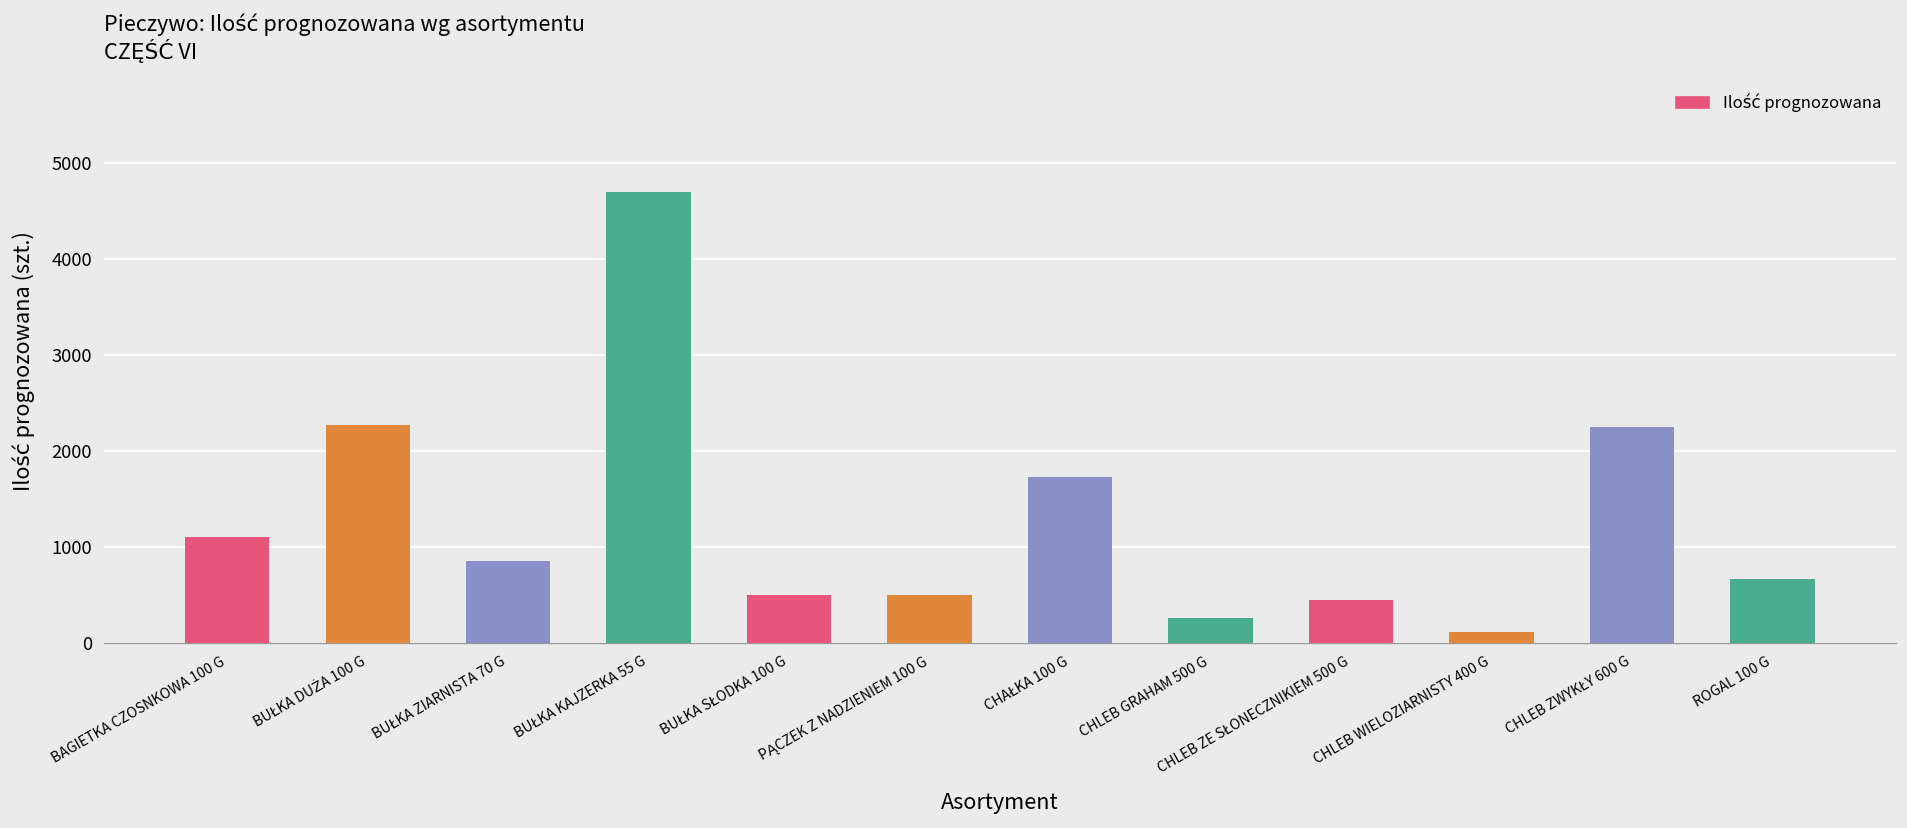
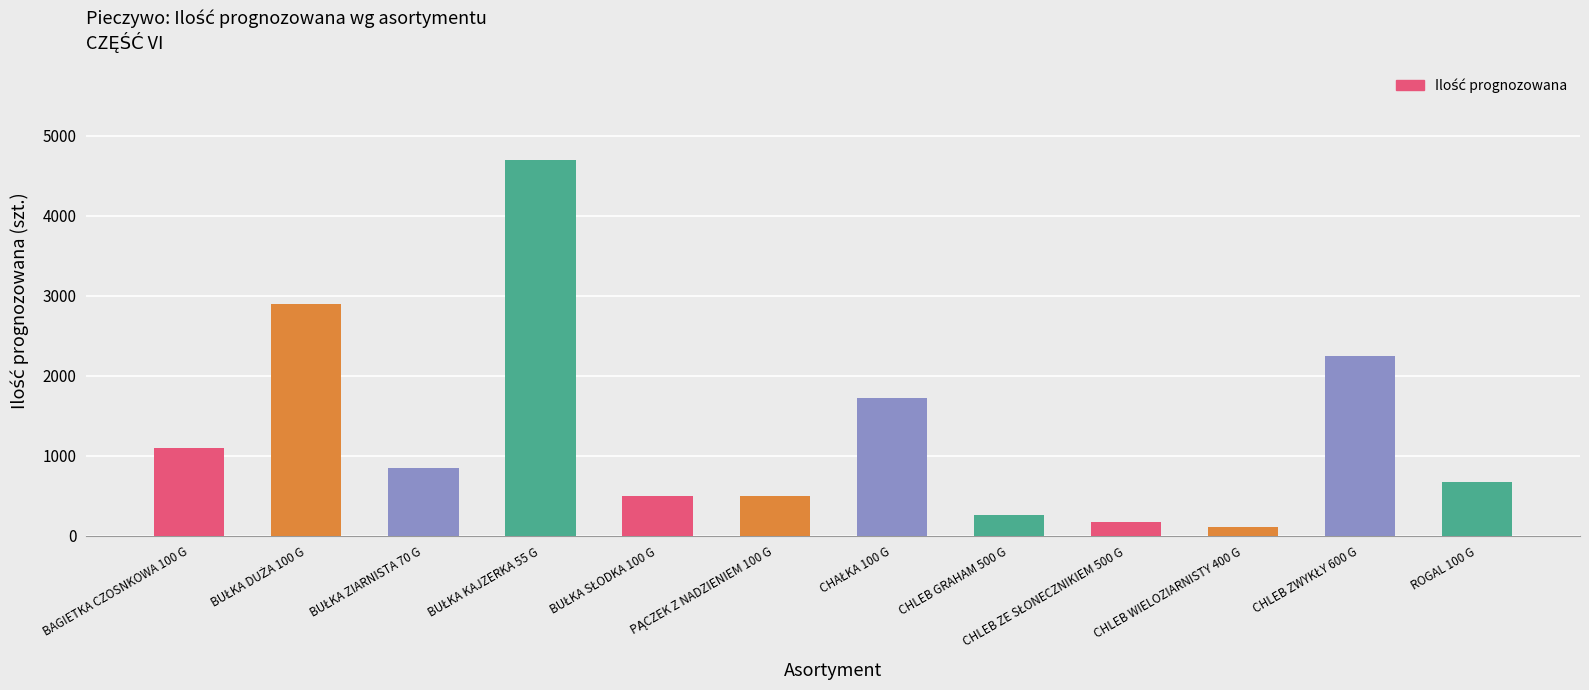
BUŁKA DUŻA 100 G: 2300 -> 2900
CHLEB ZE SŁONECZNIKIEM 500 G: 500 -> 200
